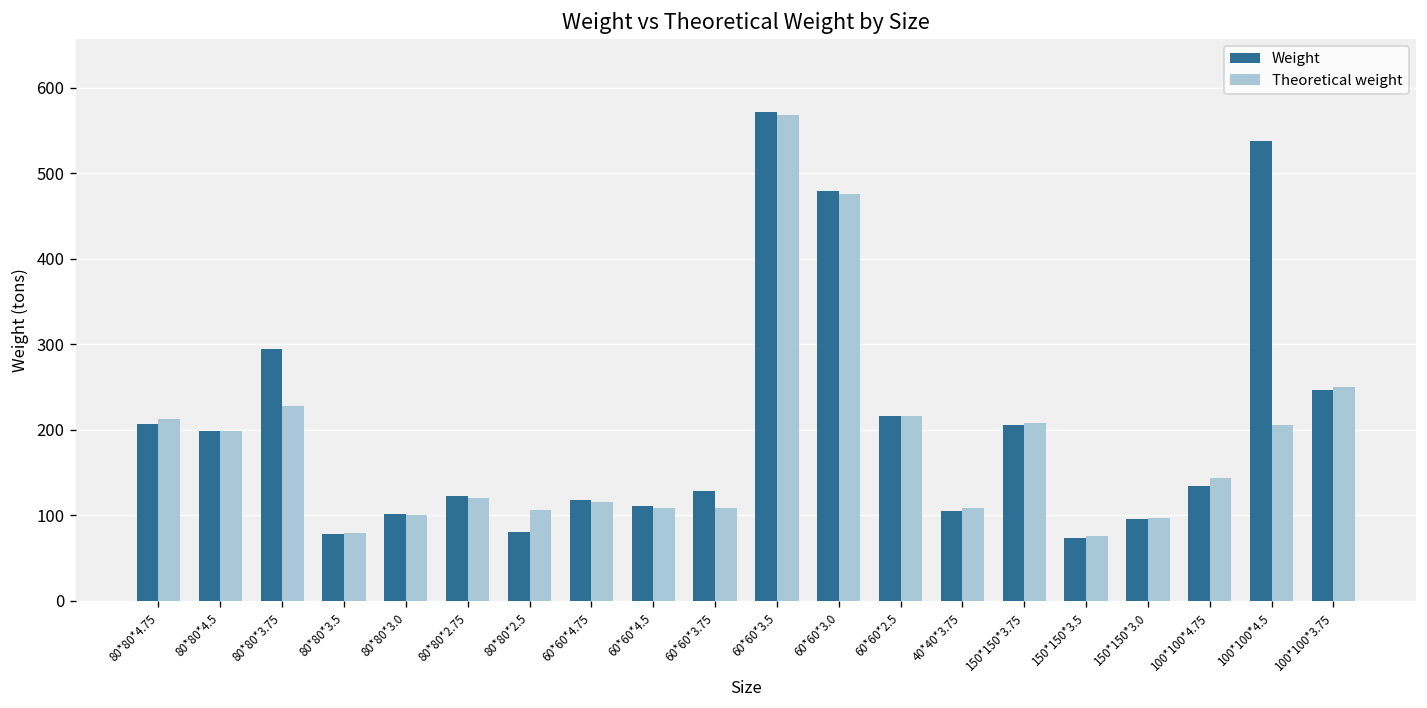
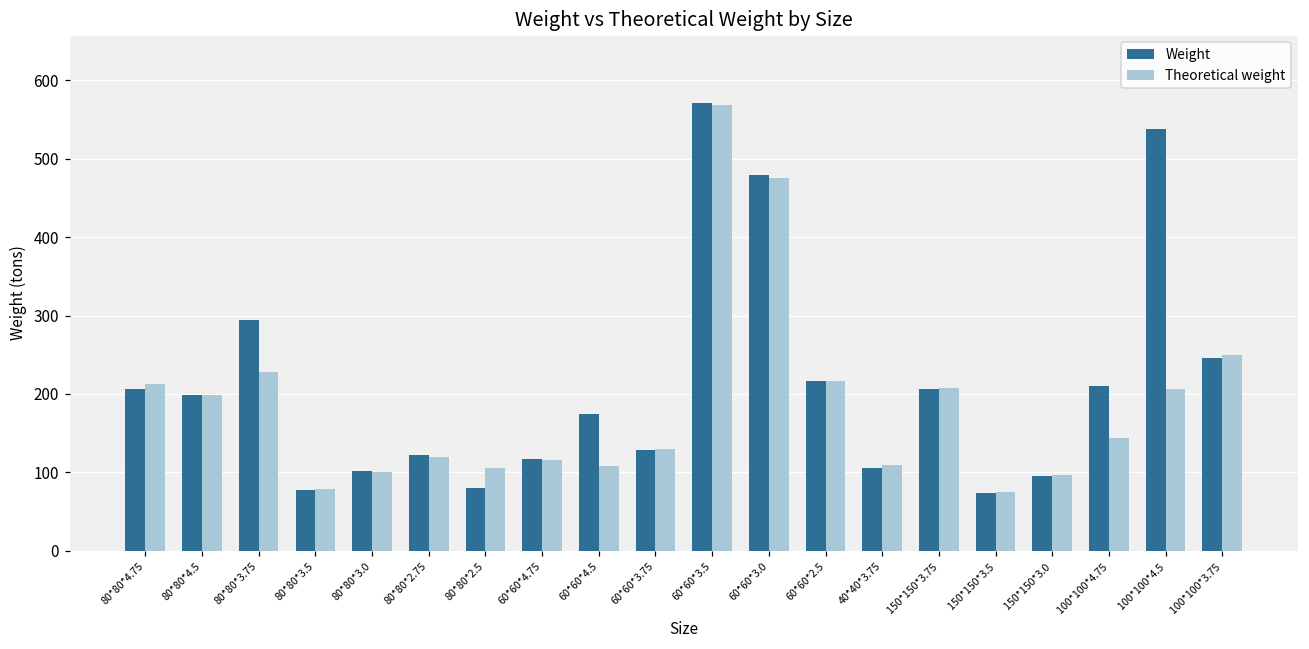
Weight, 60*60*4.5: 110 -> 170
Theoretical weight, 60*60*3.75: 110 -> 130
Weight, 100*100*4.75: 130 -> 210
